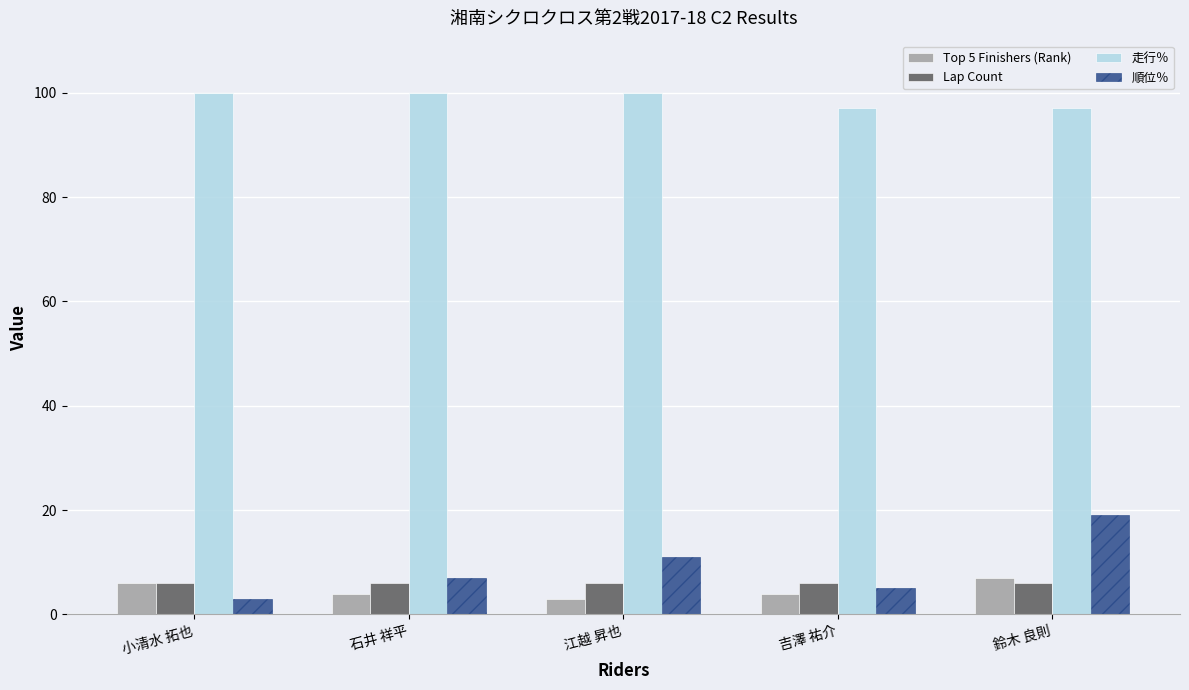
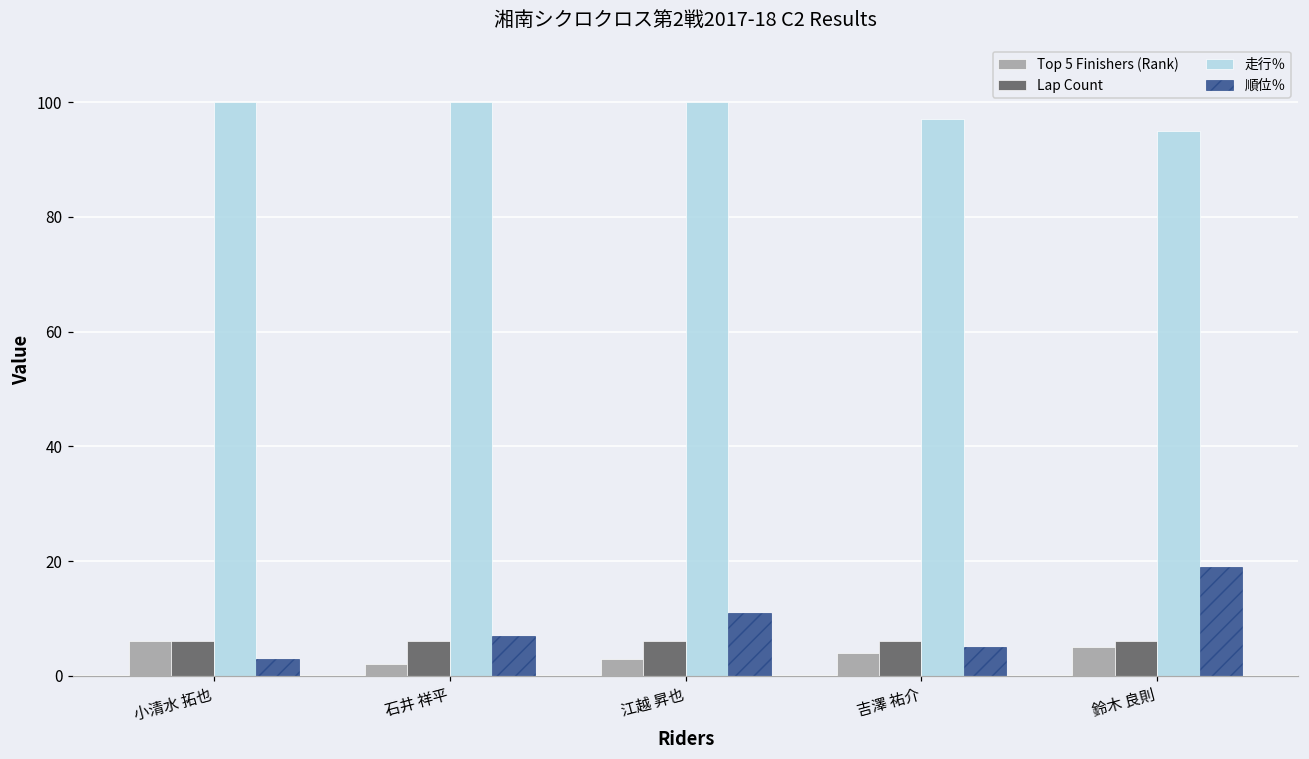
Top 5 Finishers (Rank), 石井 祥平: 4 -> 2
Top 5 Finishers (Rank), 鈴木 良則: 7 -> 5
走行％, 鈴木 良則: 97 -> 95
